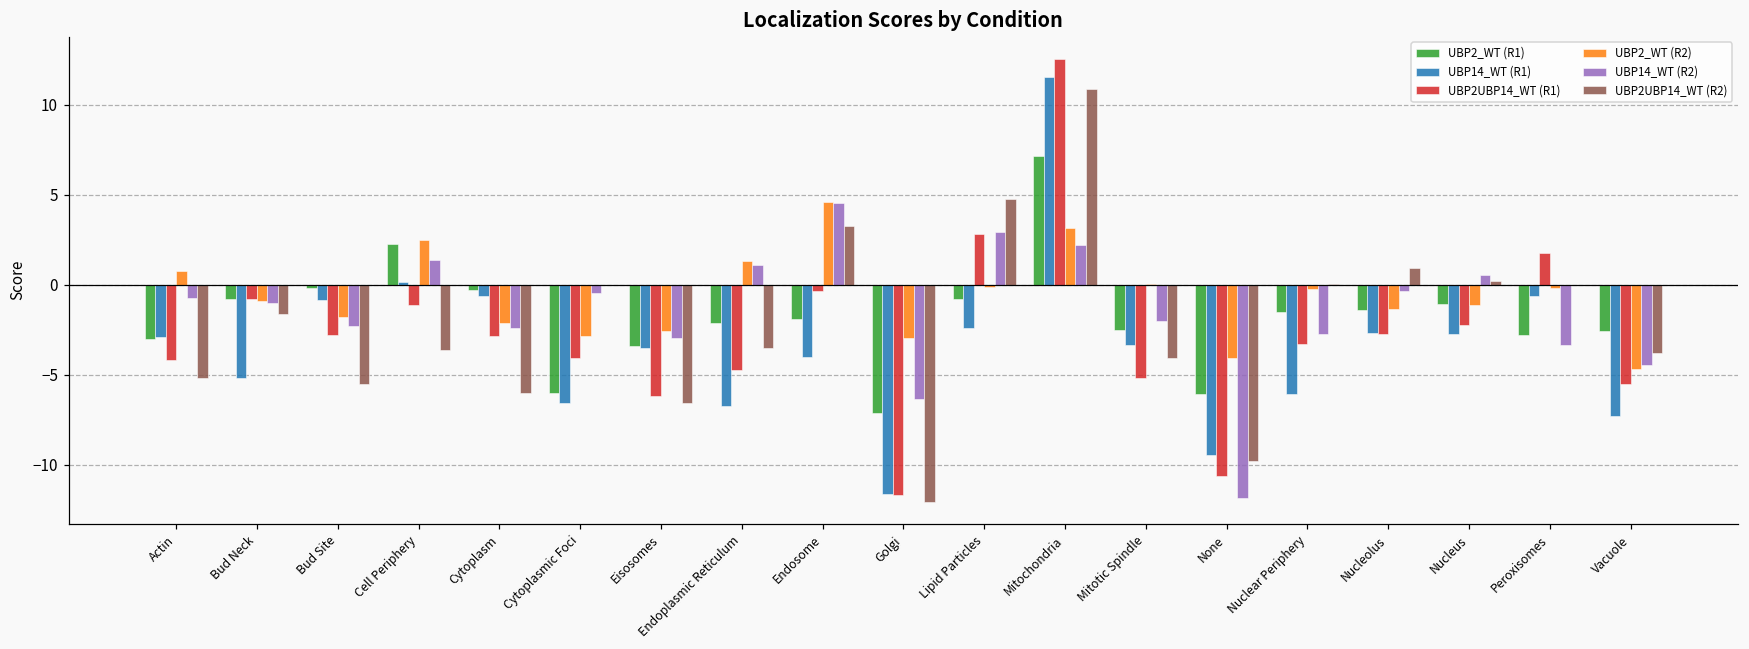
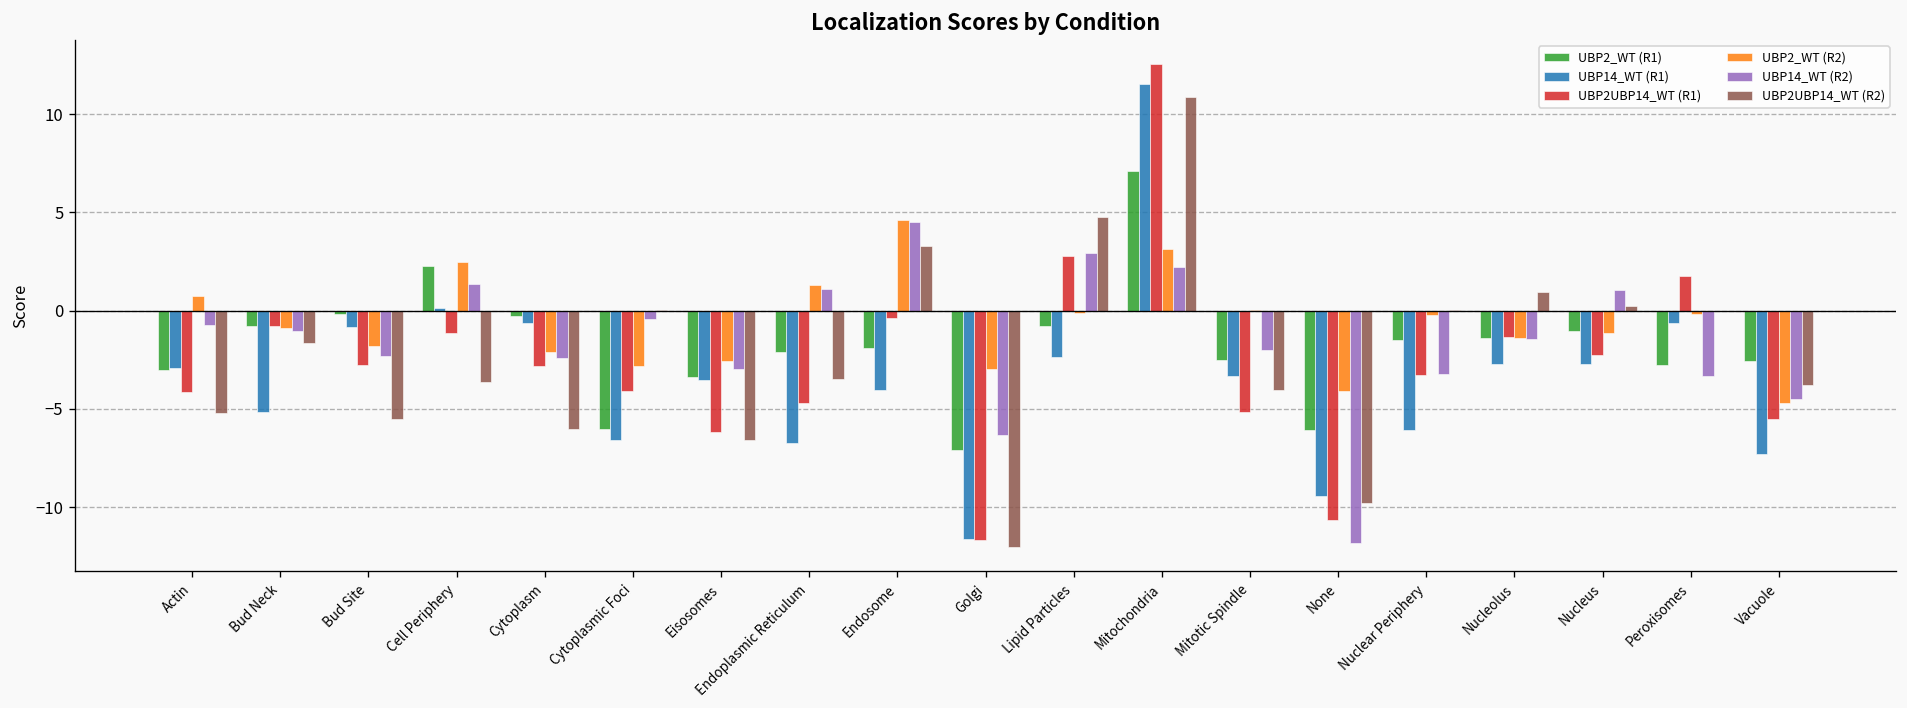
UBP14_WT (R2), Nuclear Periphery: -2.7 -> -3.2
UBP2UBP14_WT (R1), Nucleolus: -2.8 -> -1.3
UBP14_WT (R2), Nucleolus: -0.4 -> -1.5
UBP14_WT (R2), Nucleus: 0.6 -> 1.0
